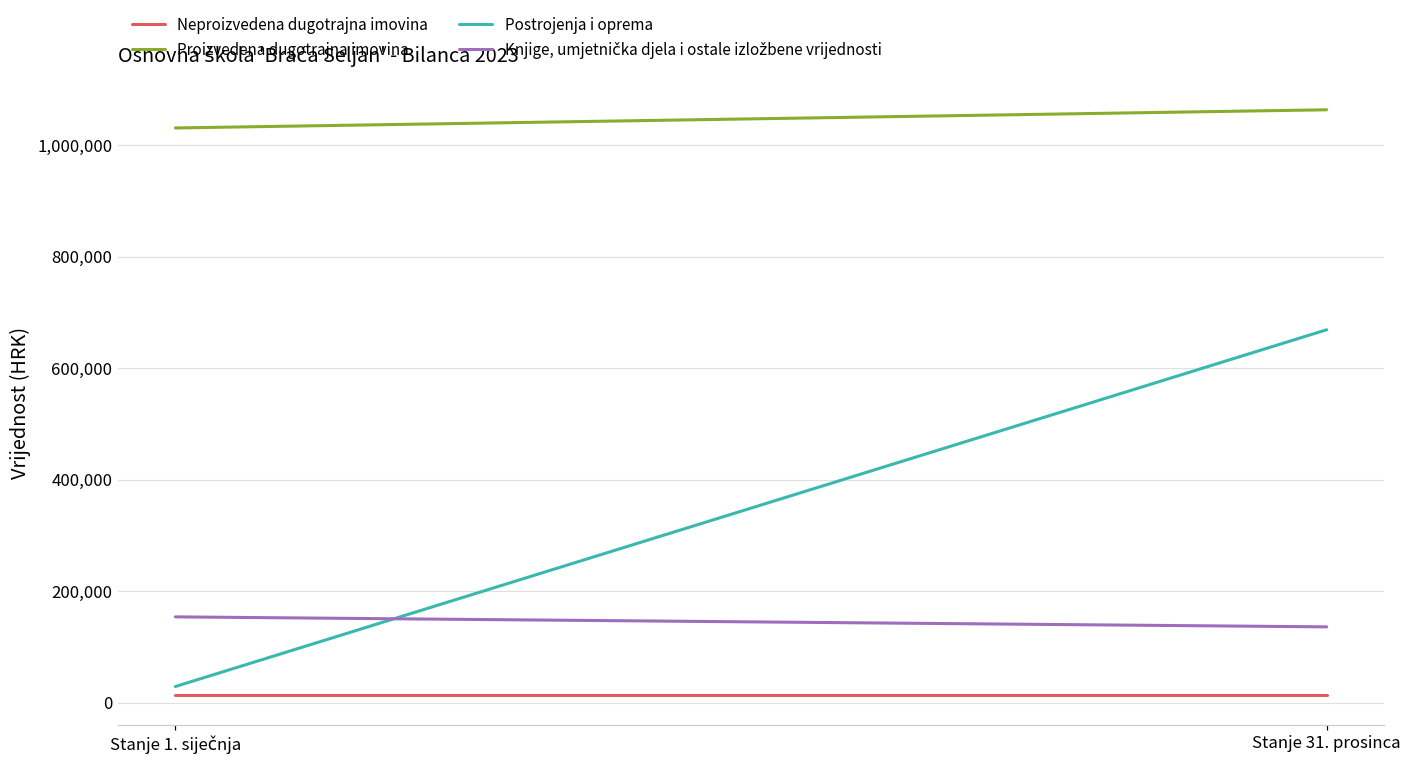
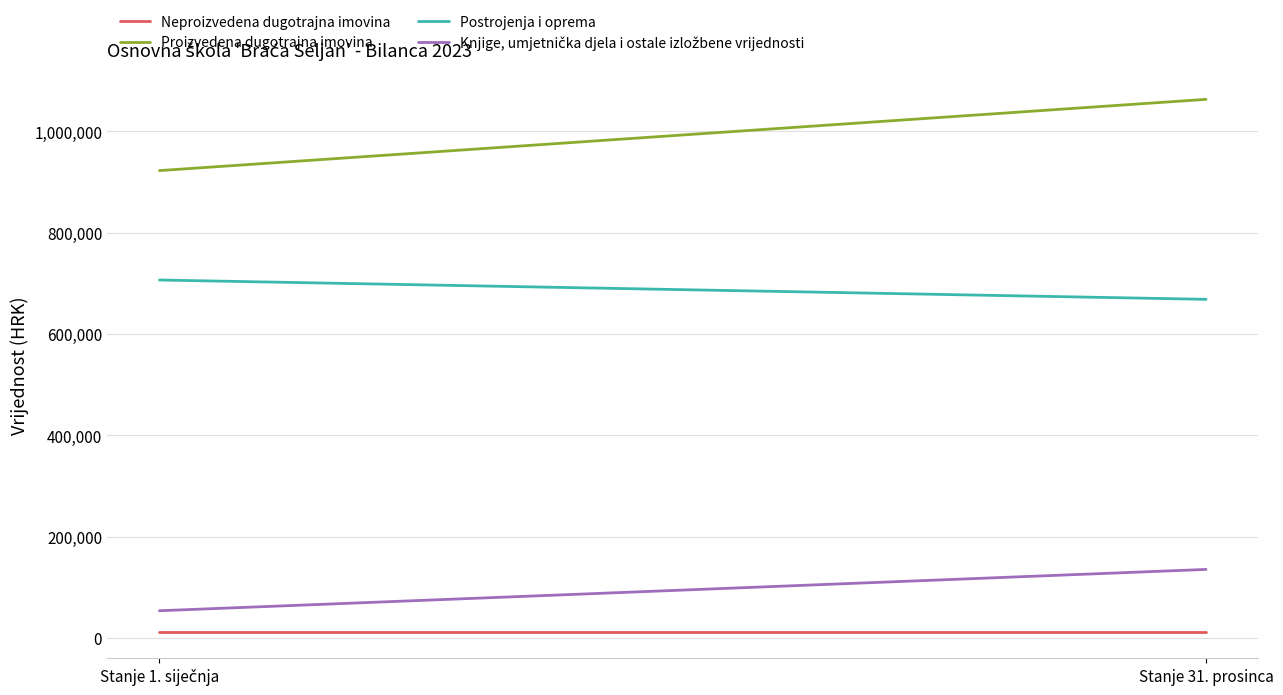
Proizvedena dugotrajna imovina, Stanje 1. siječnja: 1,030,000 -> 920,000
Postrojenja i oprema, Stanje 1. siječnja: 30,000 -> 710,000
Knjige, umjetnička djela i ostale izložbene vrijednosti, Stanje 1. siječnja: 150,000 -> 50,000
